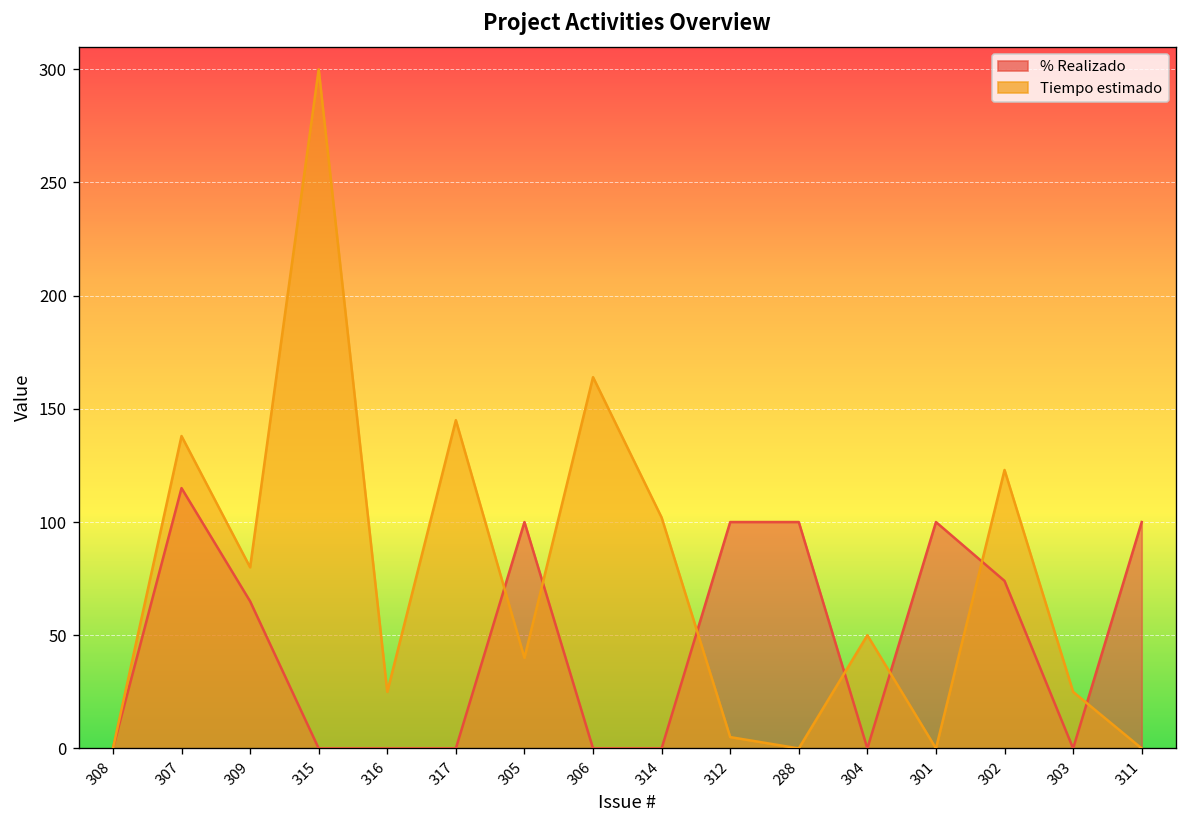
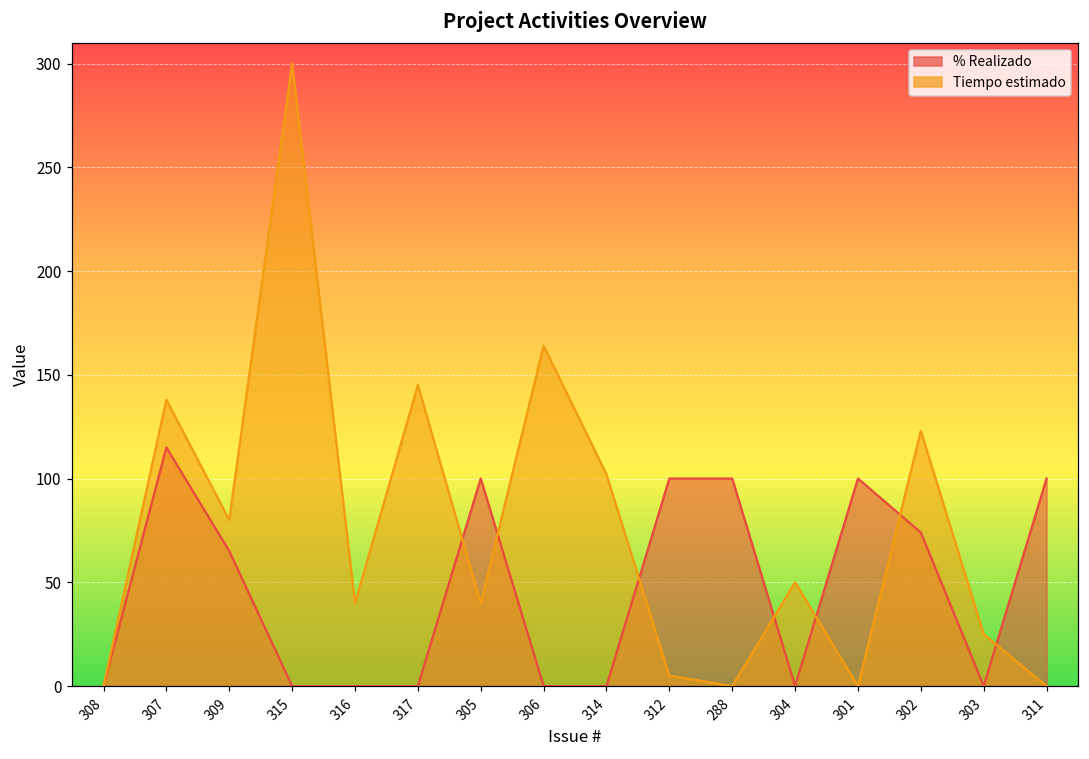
Tiempo estimado, 316: 25 -> 40
